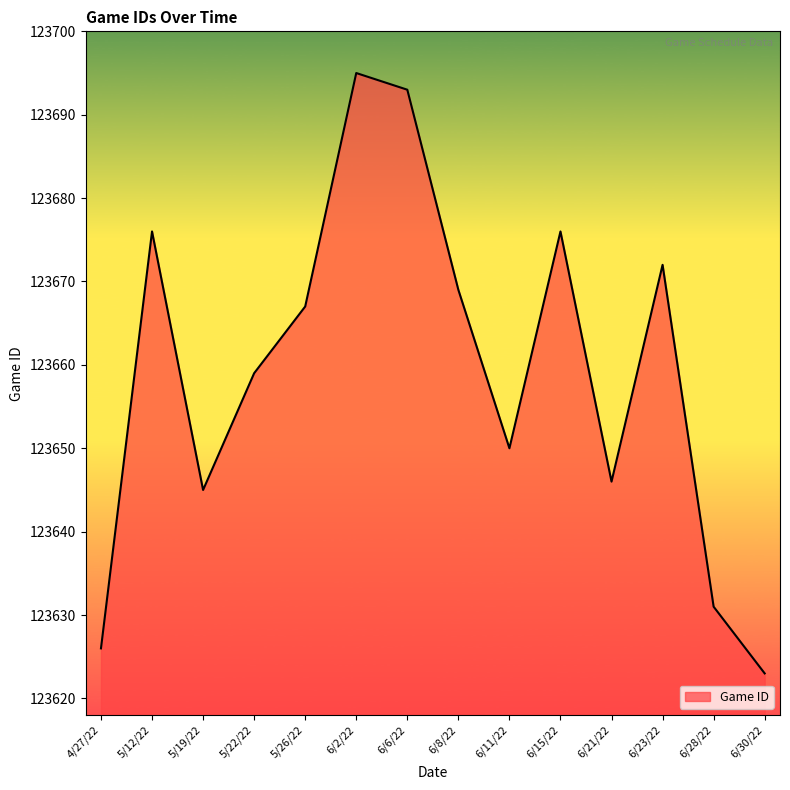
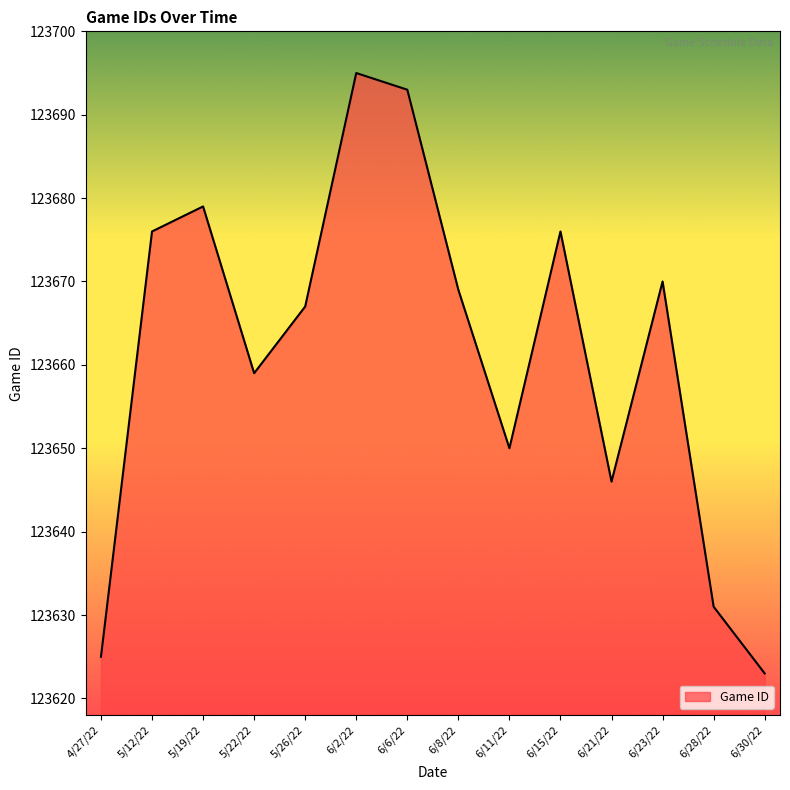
4/27/22: 123626 -> 123625
5/19/22: 123645 -> 123679
6/23/22: 123672 -> 123670
